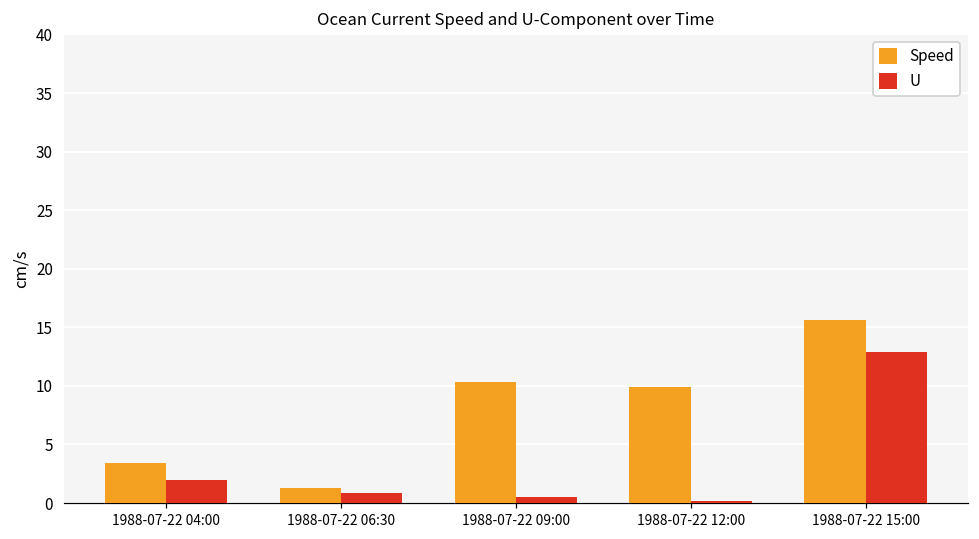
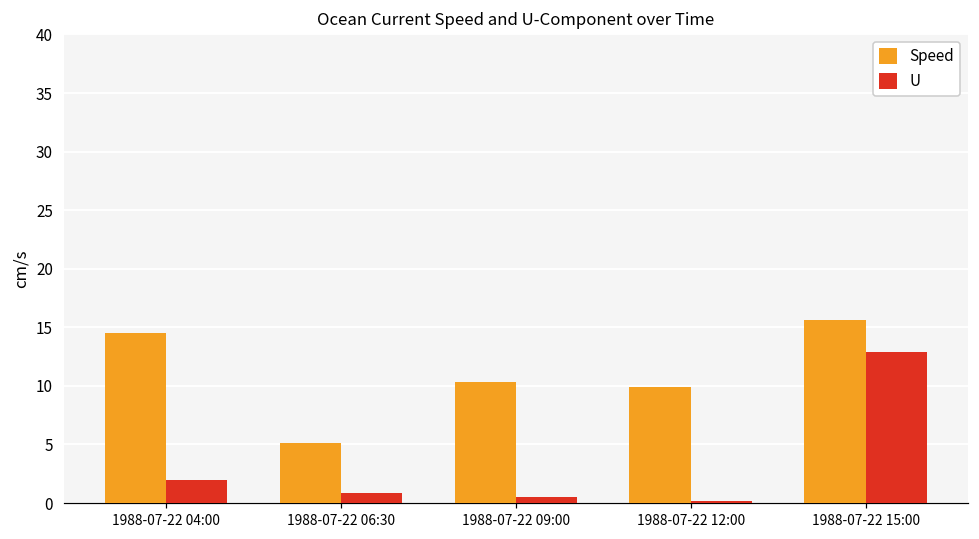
Speed, 1988-07-22 04:00: 3.4 -> 14.5
Speed, 1988-07-22 06:30: 1.3 -> 5.1
